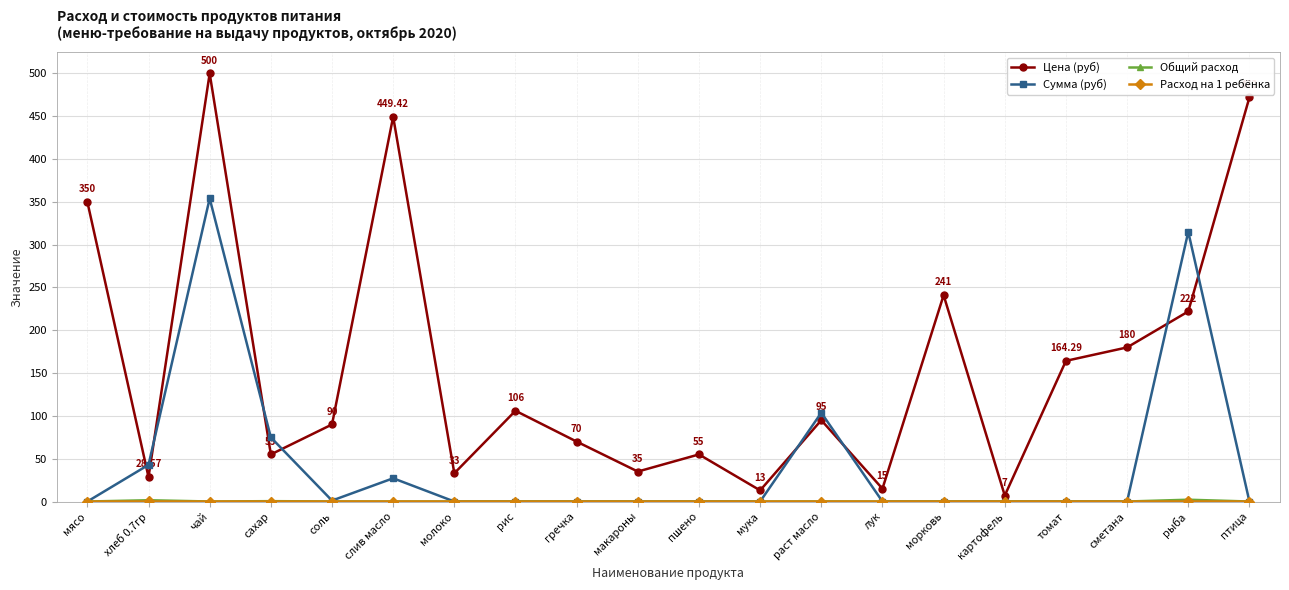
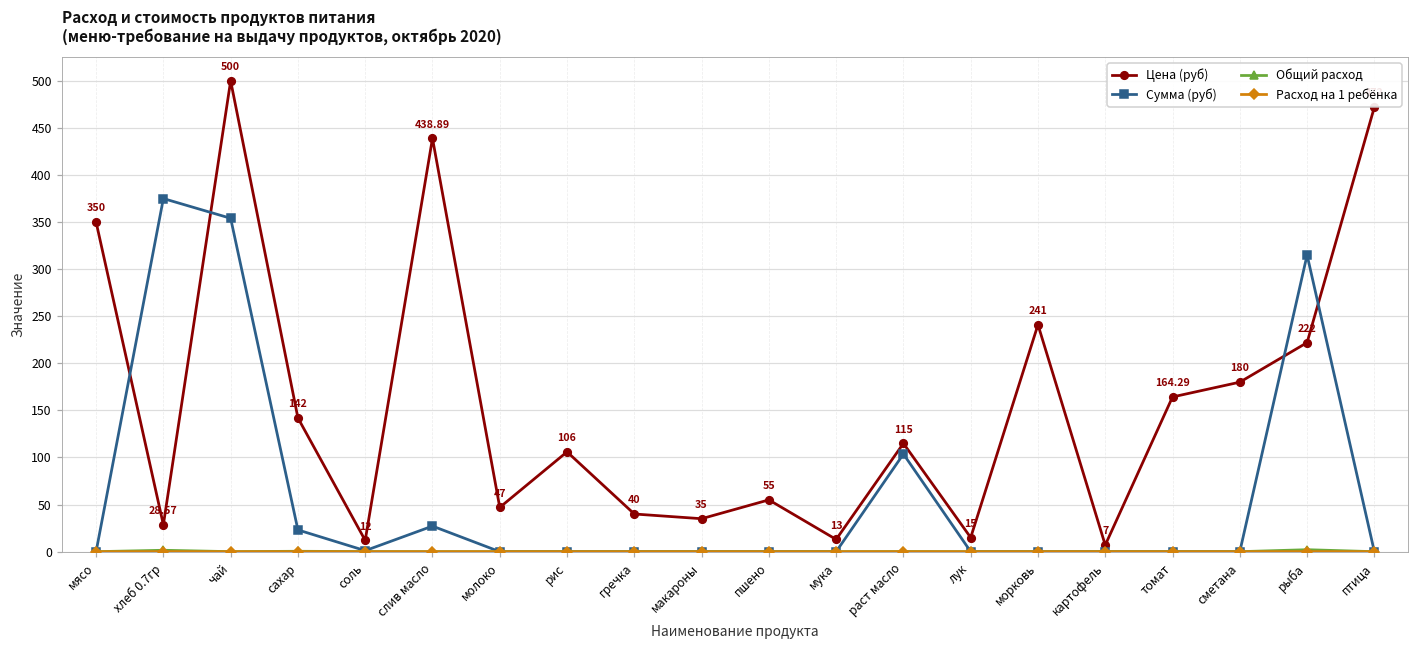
Сумма (руб), хлеб 0.7гр: 40 -> 370
Цена (руб), сахар: 55 -> 142
Сумма (руб), сахар: 70 -> 20
Цена (руб), соль: 90 -> 12
Цена (руб), слив масло: 449.42 -> 438.89
Цена (руб), молоко: 33 -> 47
Цена (руб), гречка: 70 -> 40
Цена (руб), раст масло: 95 -> 115
